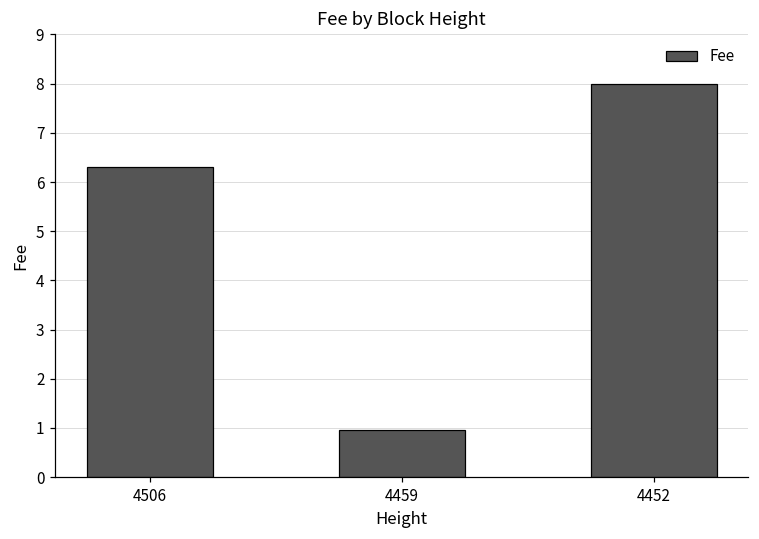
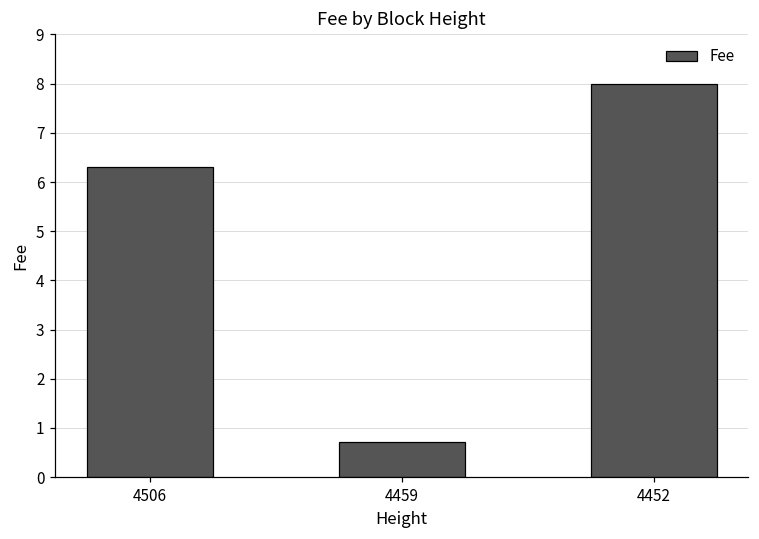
4459: 1.0 -> 0.7
